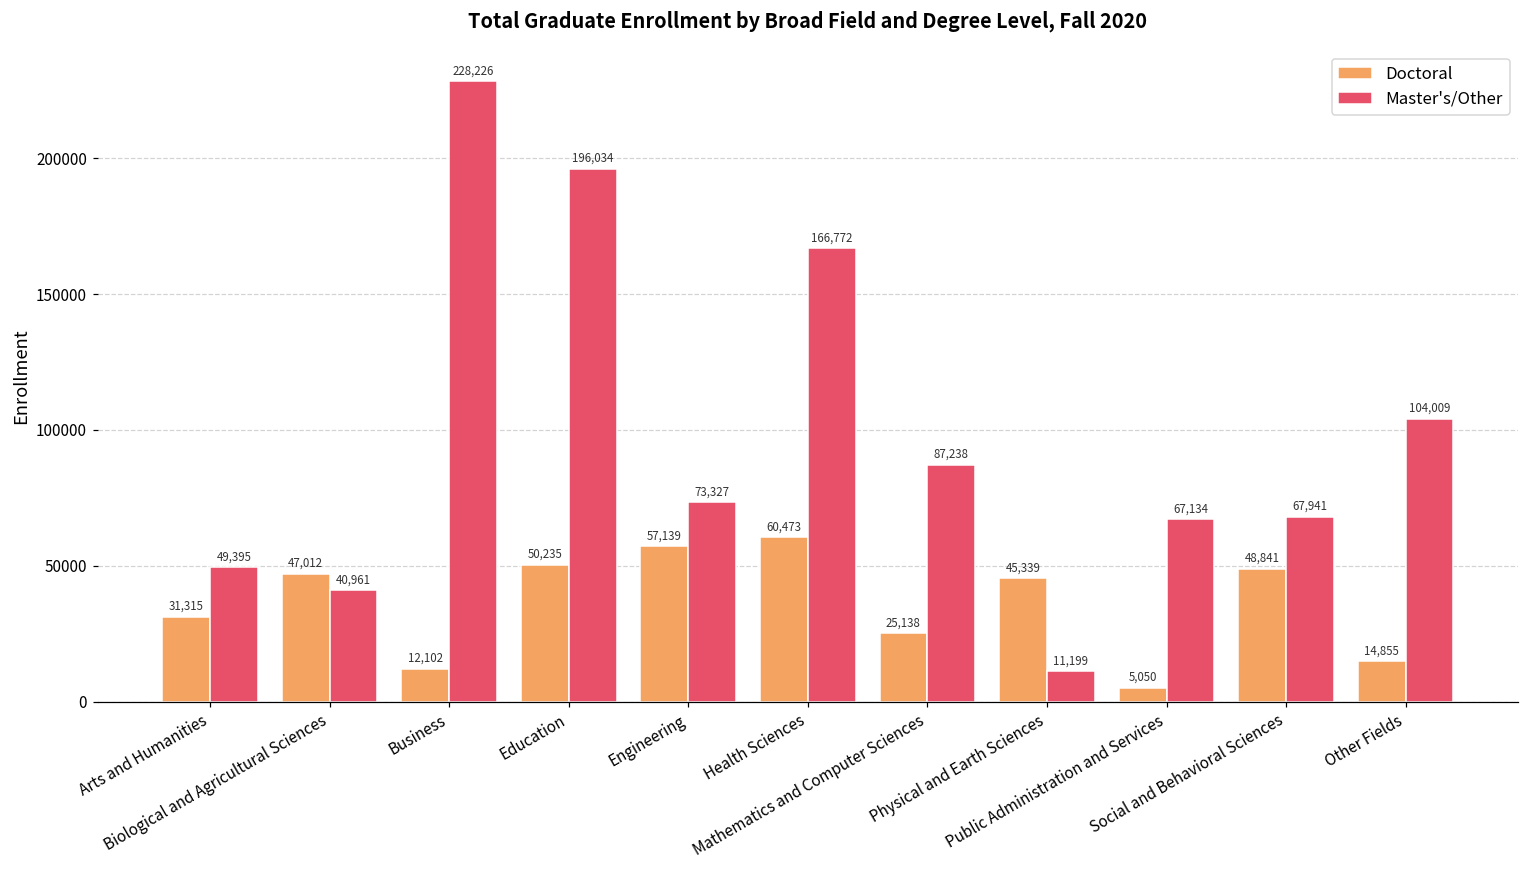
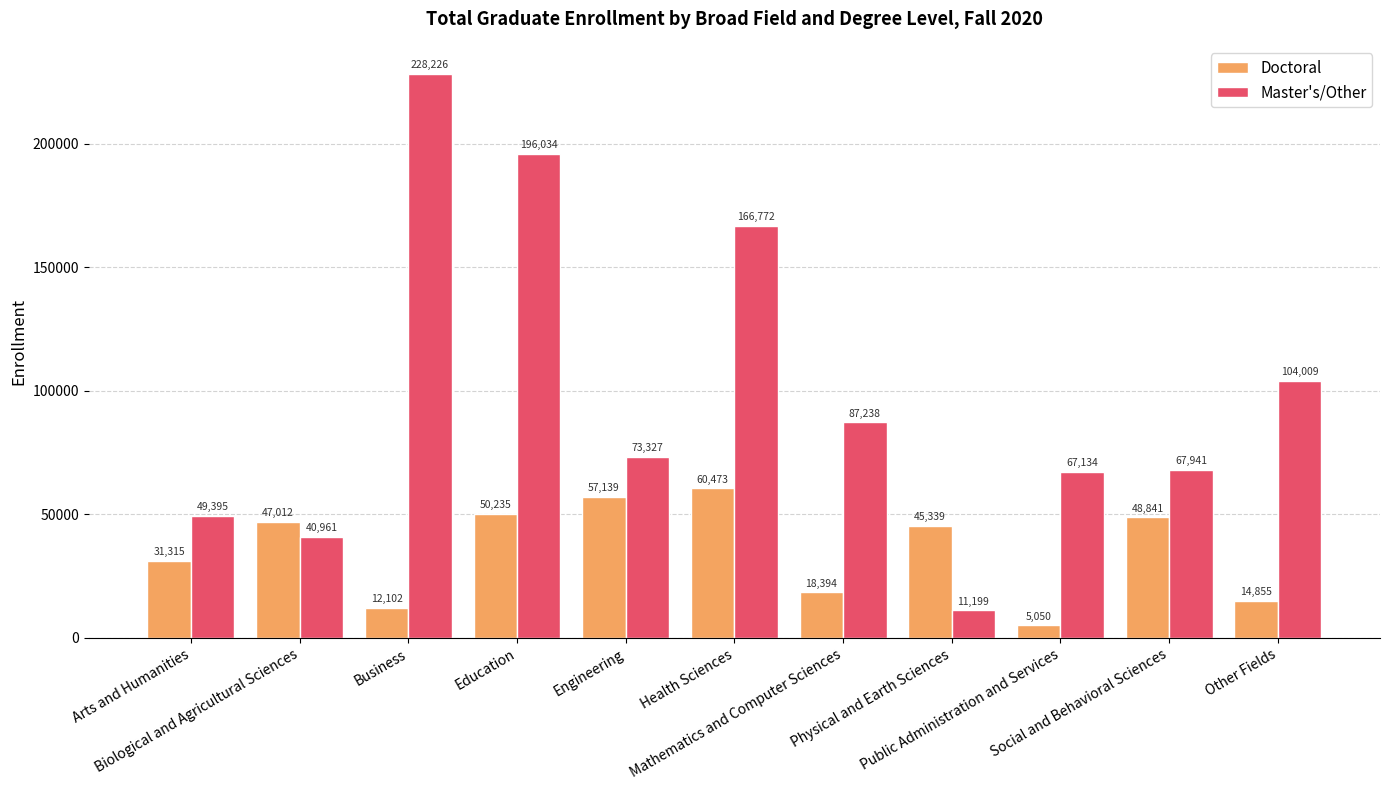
Doctoral, Mathematics and Computer Sciences: 25,138 -> 18,394
